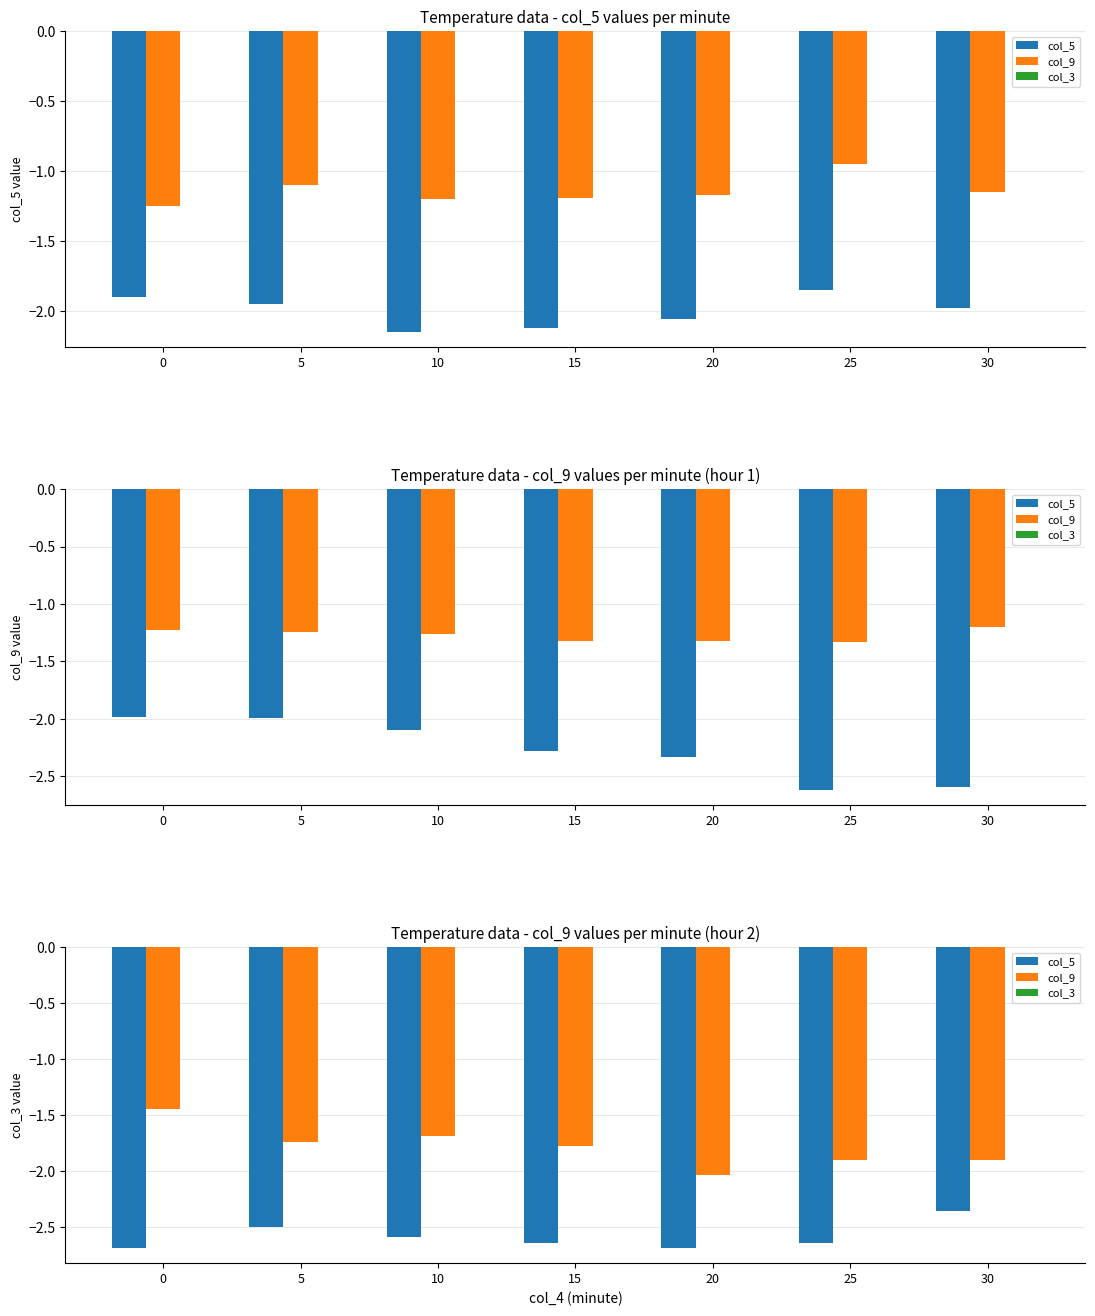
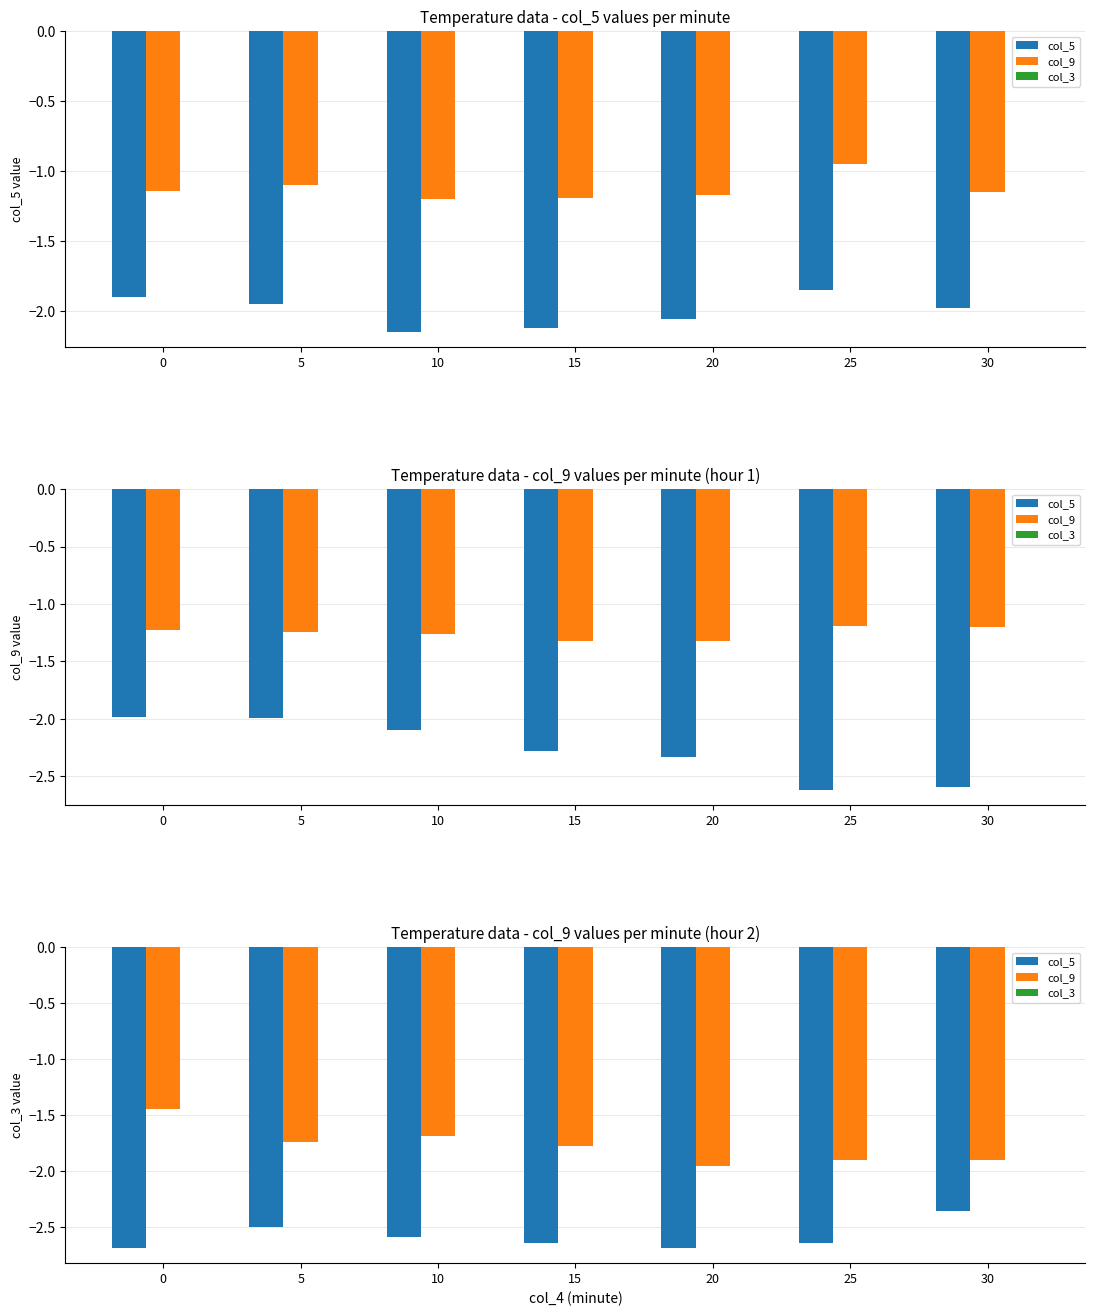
Temperature data - col_5 values per minute, col_9, 0: -1.25 -> -1.14
Temperature data - col_9 values per minute (hour 1), col_9, 25: -1.33 -> -1.19
Temperature data - col_9 values per minute (hour 2), col_9, 20: -2.04 -> -1.96
